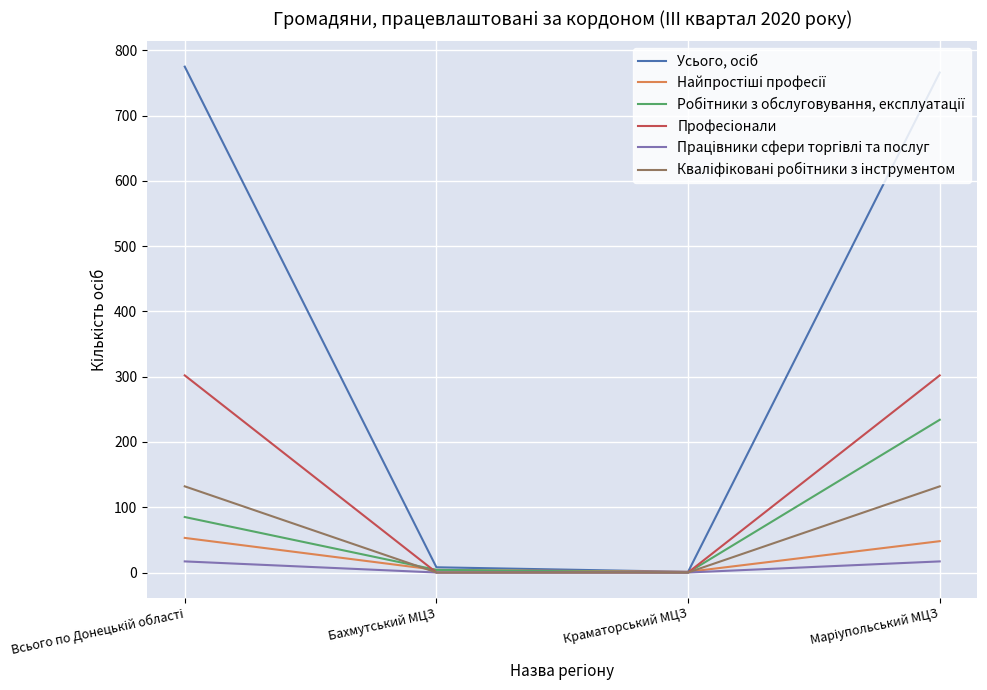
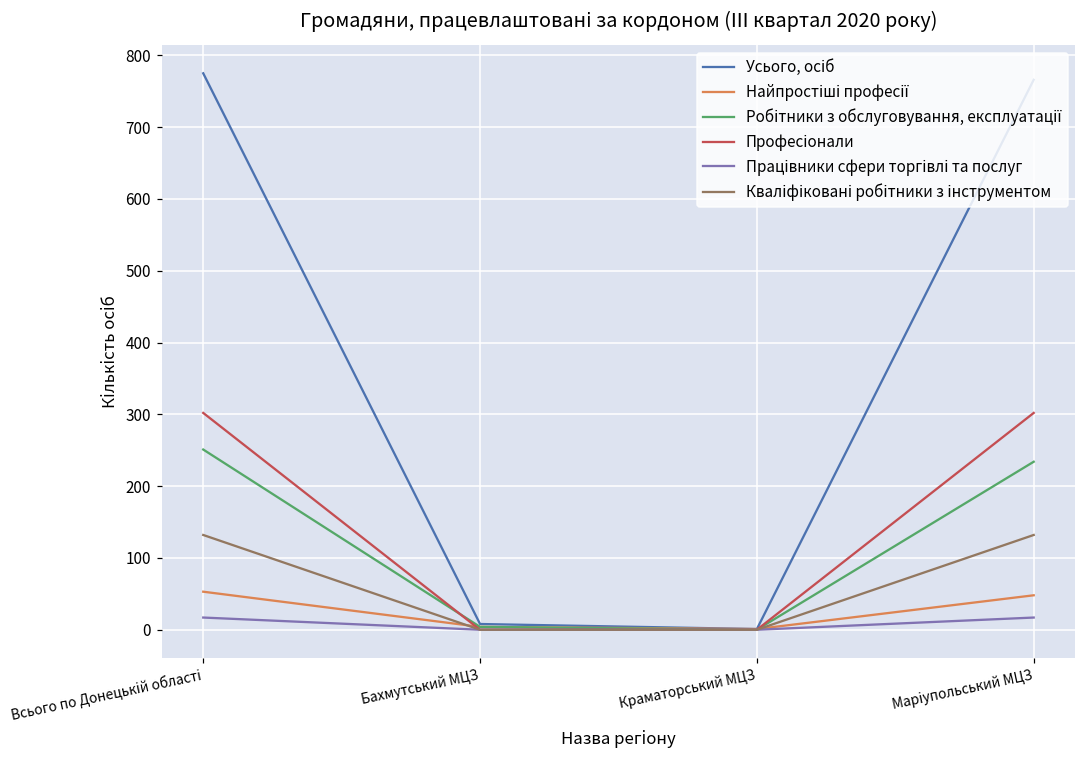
Робітники з обслуговування, експлуатації, Всього по Донецькій області: 90 -> 250
